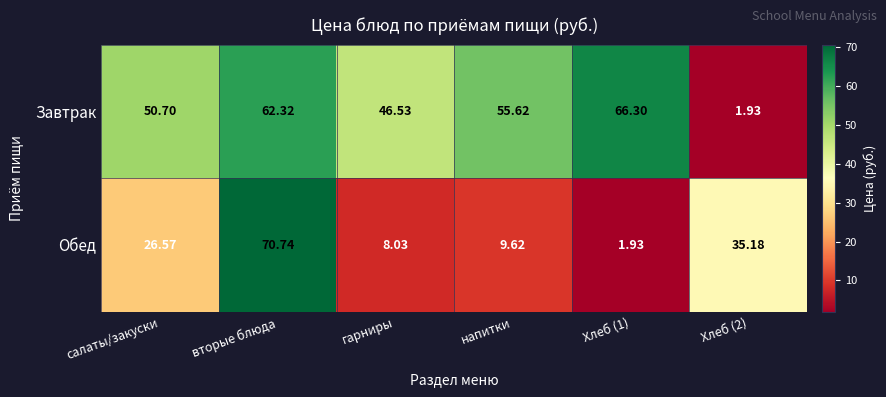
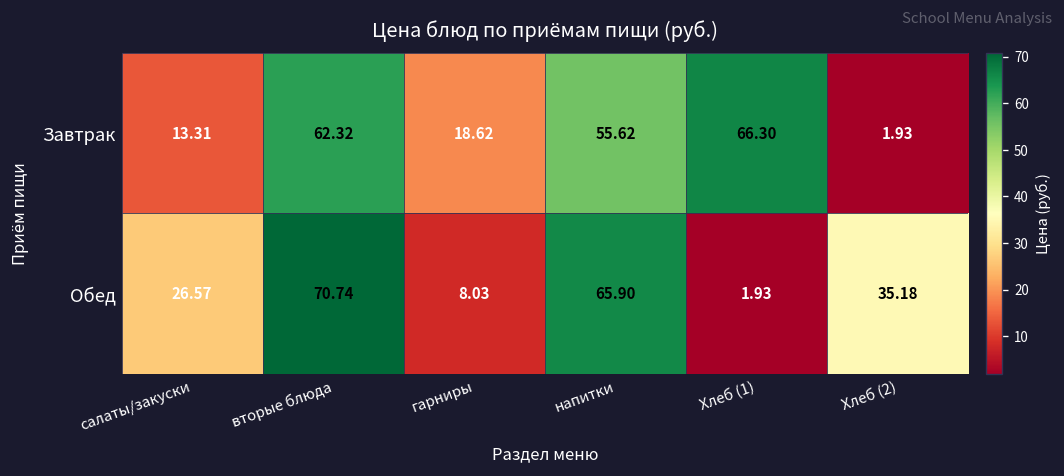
Завтрак, салаты/закуски: 50.70 -> 13.31
Завтрак, гарниры: 46.53 -> 18.62
Обед, напитки: 9.62 -> 65.90
